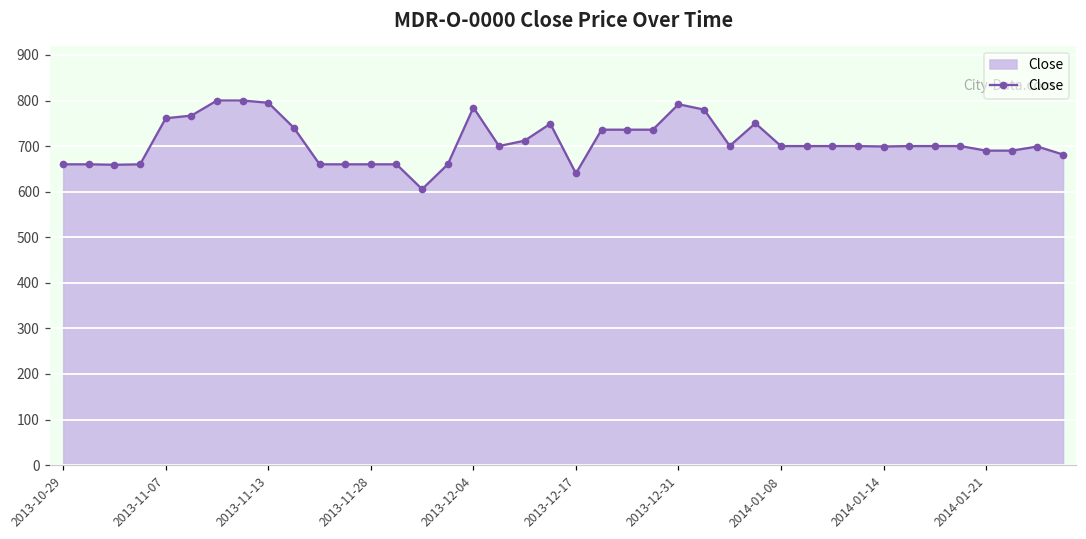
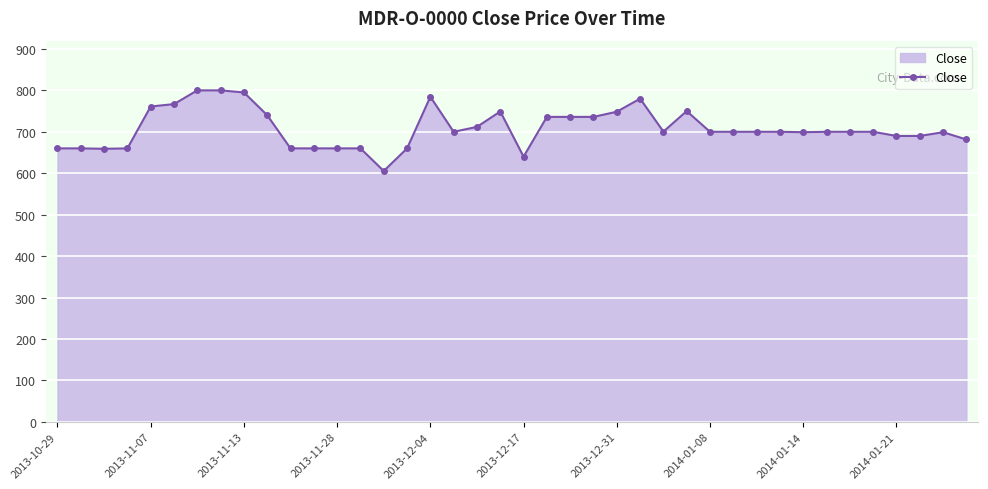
2013-12-31: 790 -> 750
